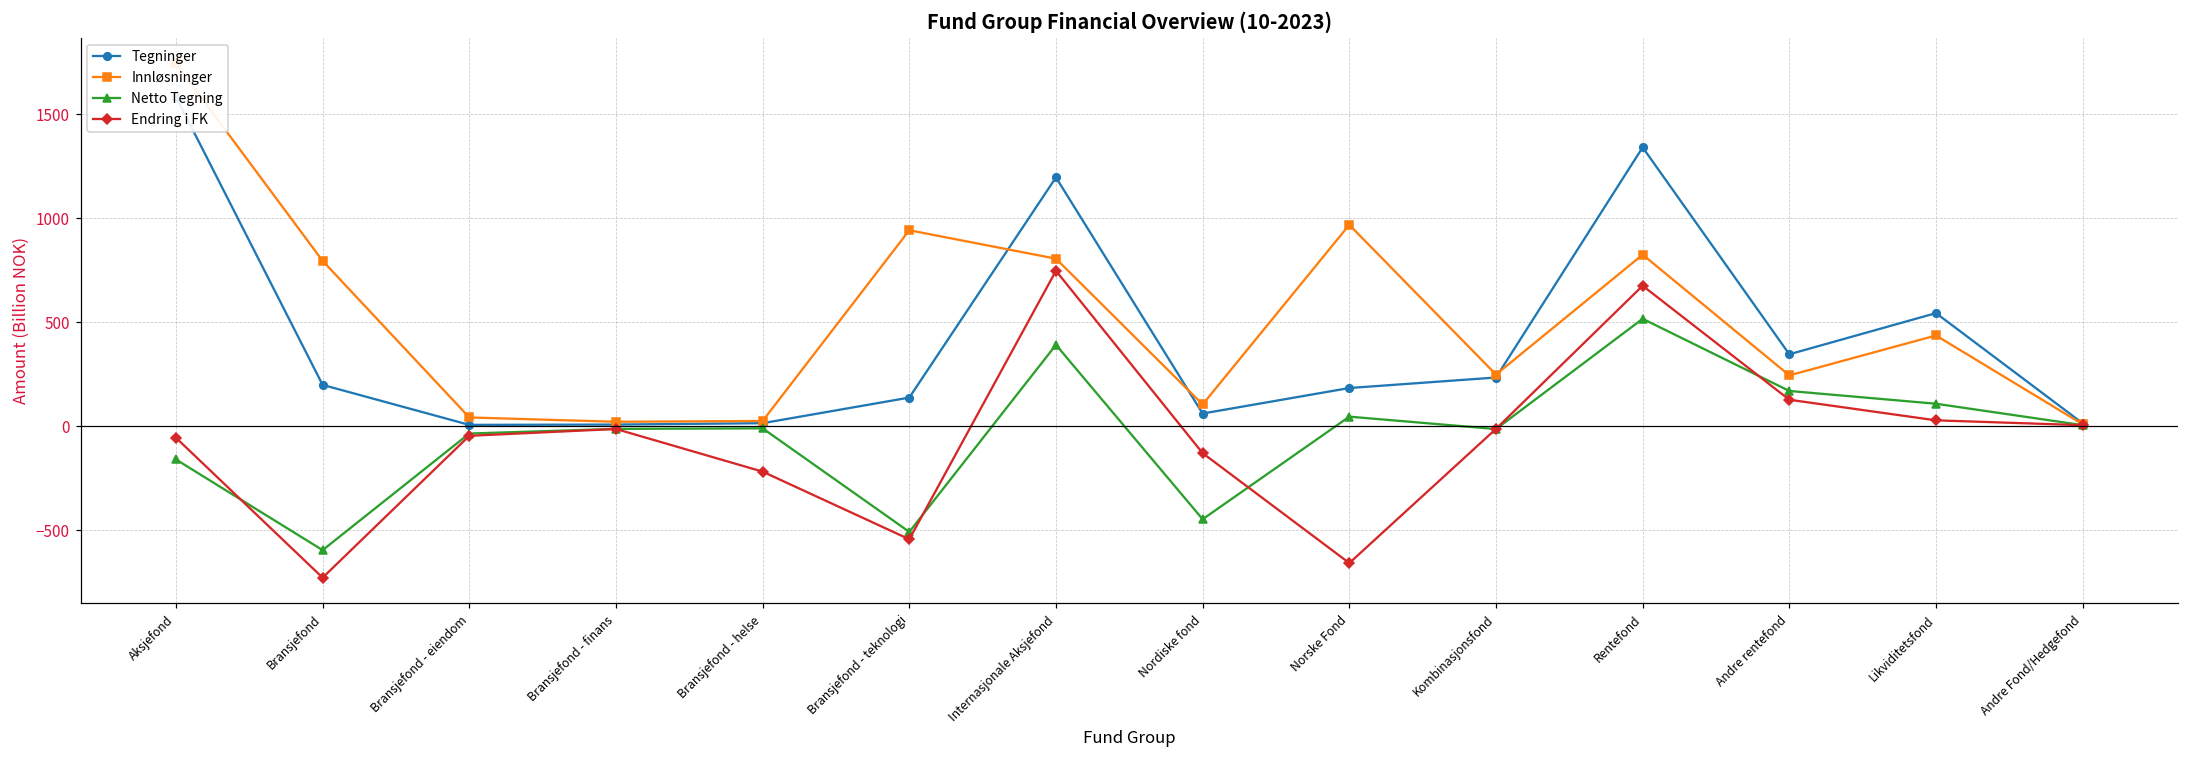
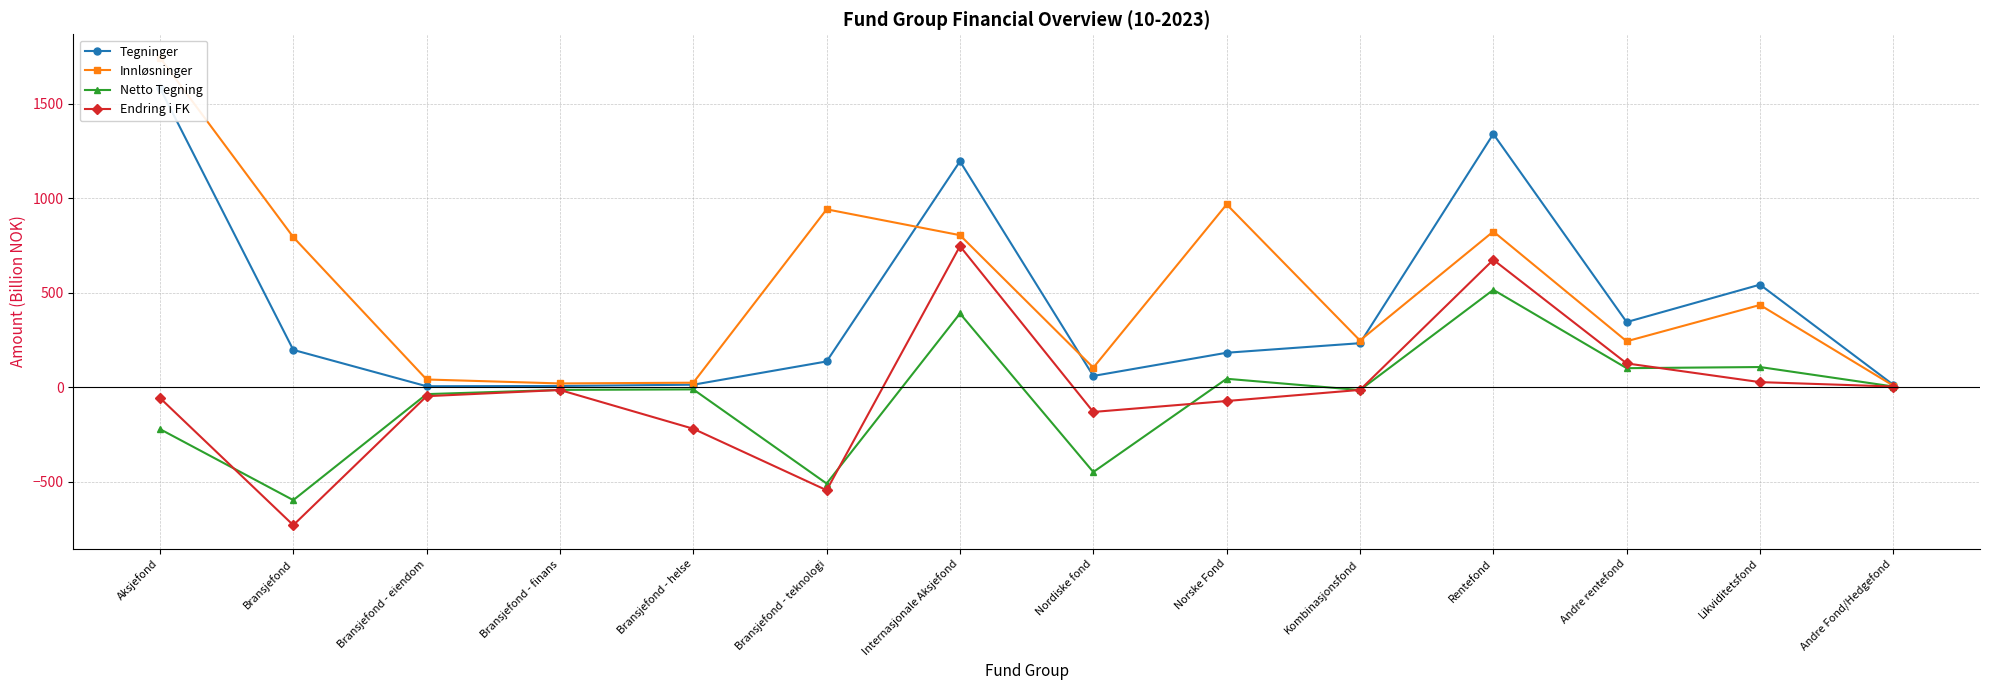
Netto Tegning, Aksjefond: -160 -> -220
Endring i FK, Norske Fond: -660 -> -70
Netto Tegning, Andre rentefond: 170 -> 100
